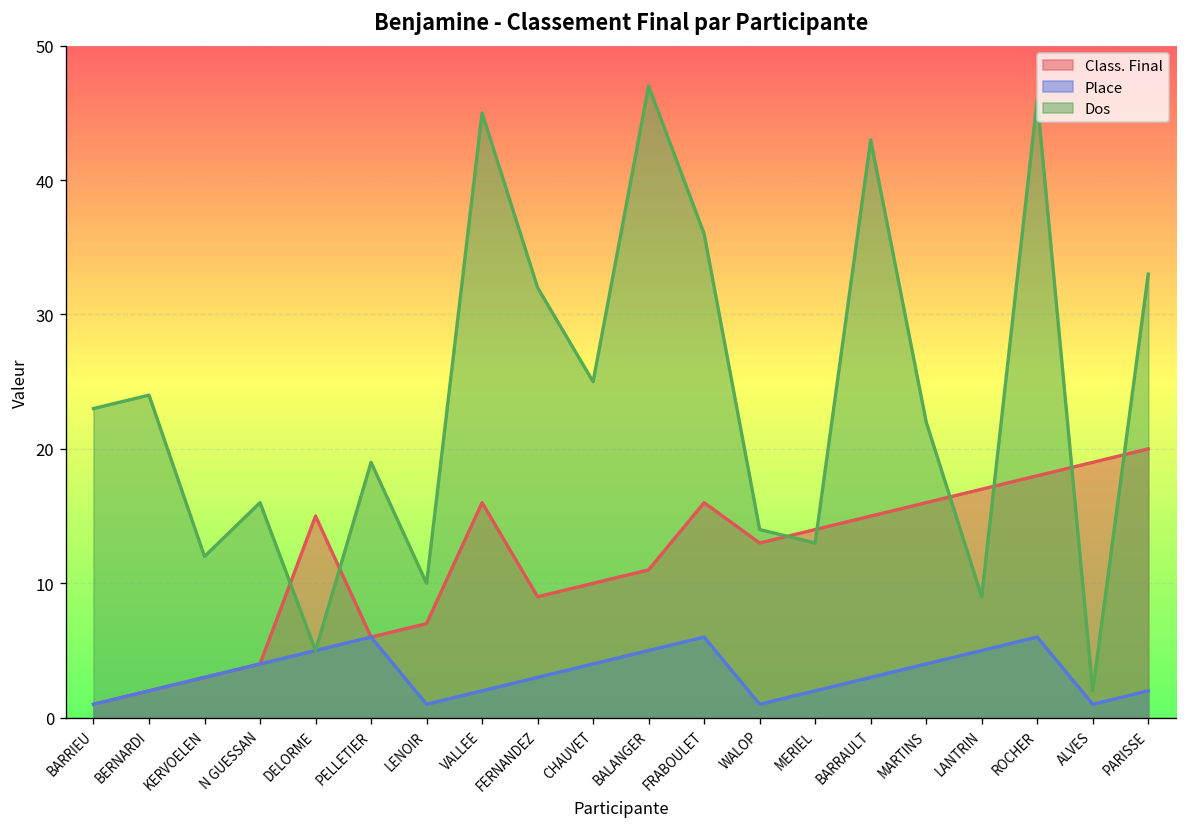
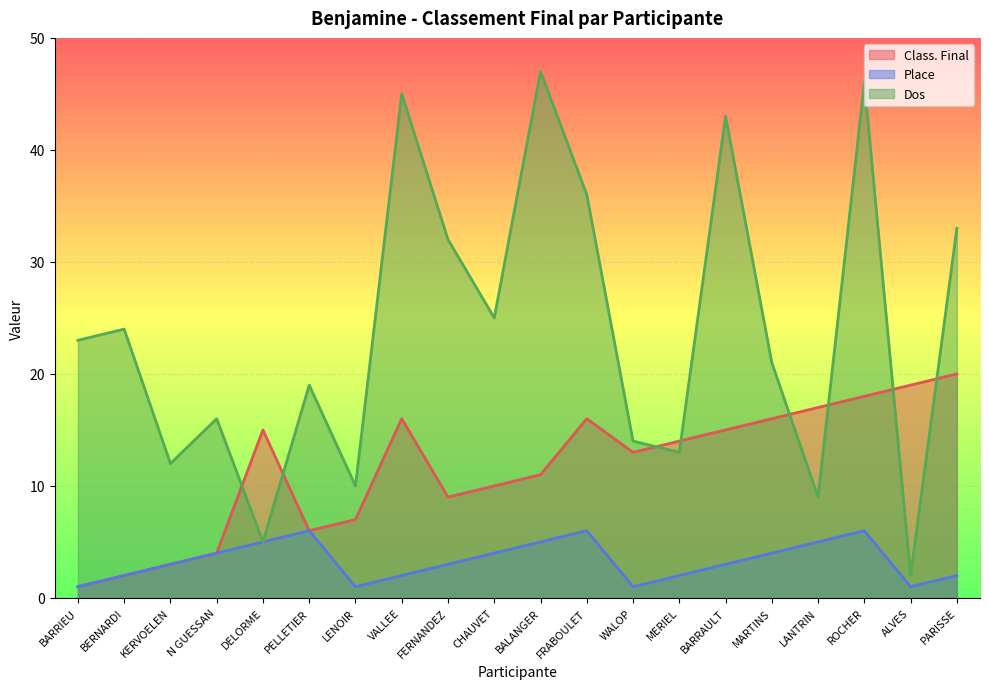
Dos, MARTINS: 22 -> 21
